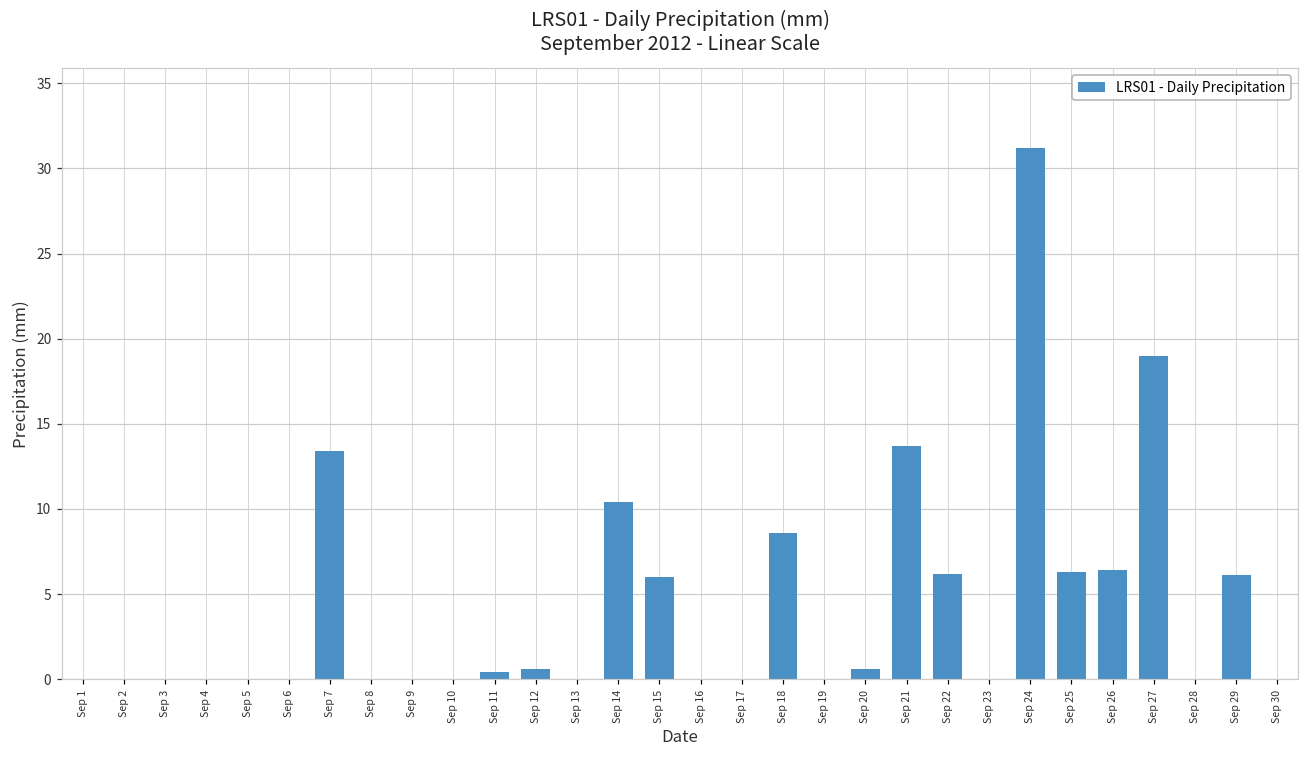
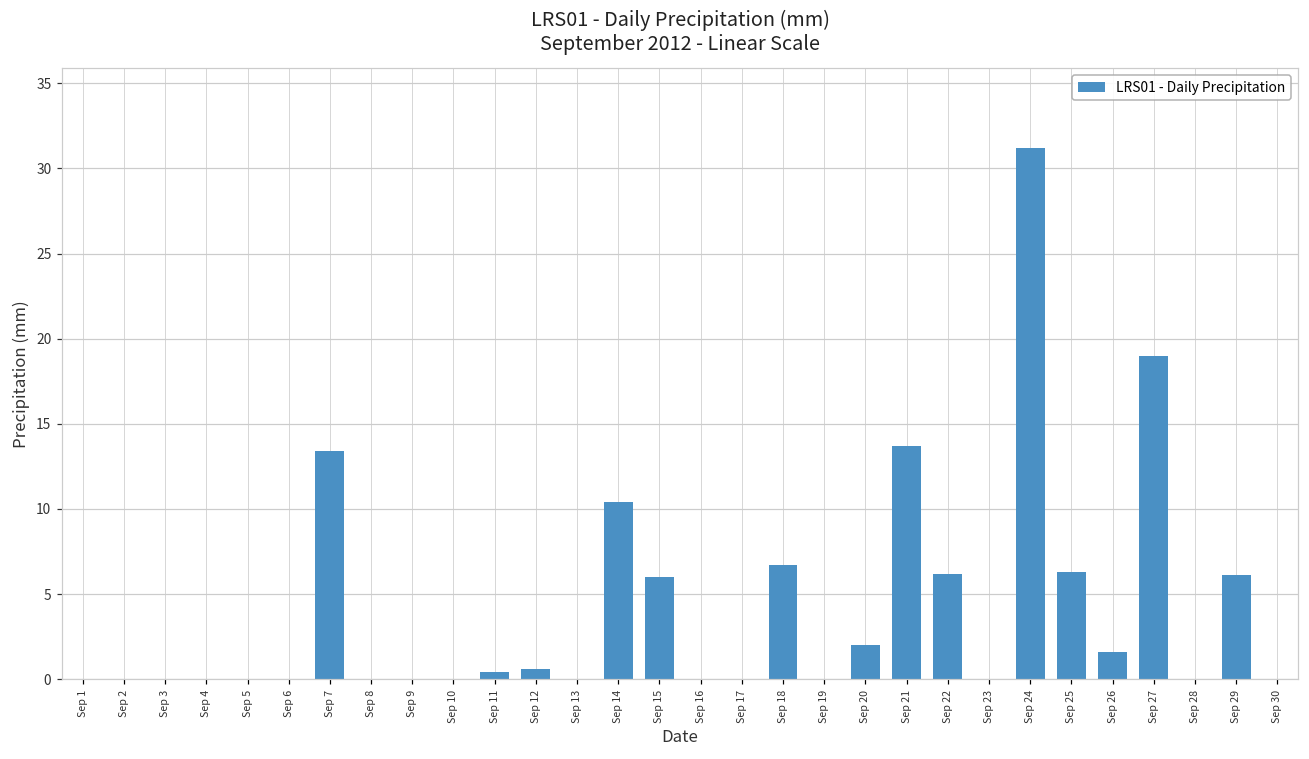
Sep 18: 8.6 -> 6.7
Sep 20: 0.6 -> 2.0
Sep 26: 6.4 -> 1.6
